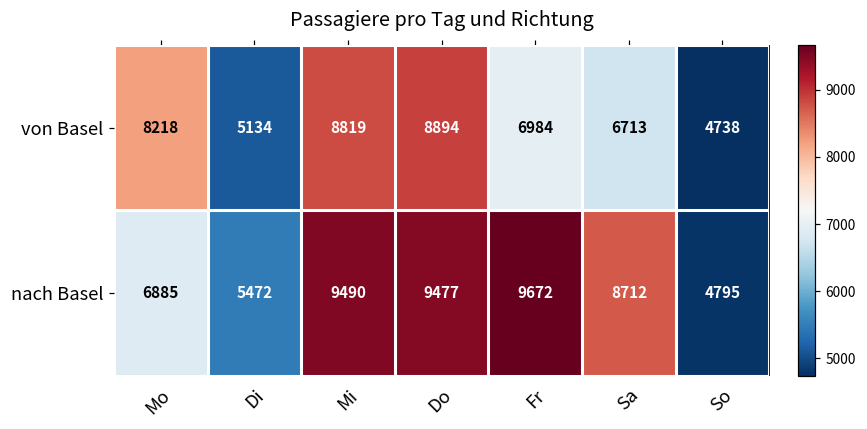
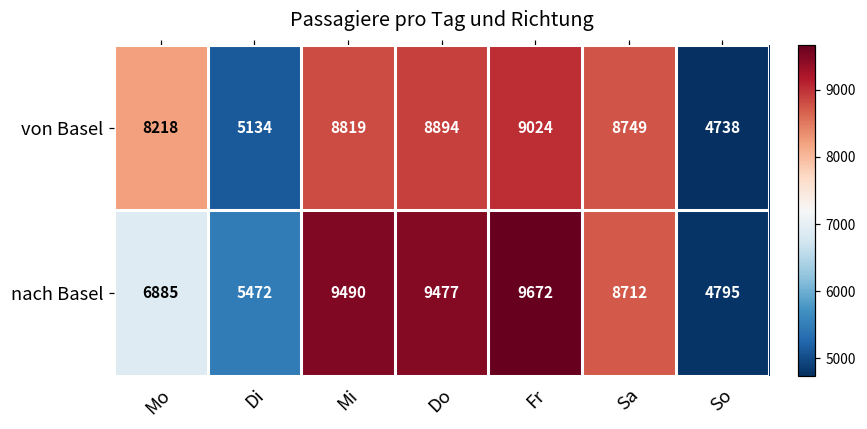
von Basel, Fr: 6984 -> 9024
von Basel, Sa: 6713 -> 8749
